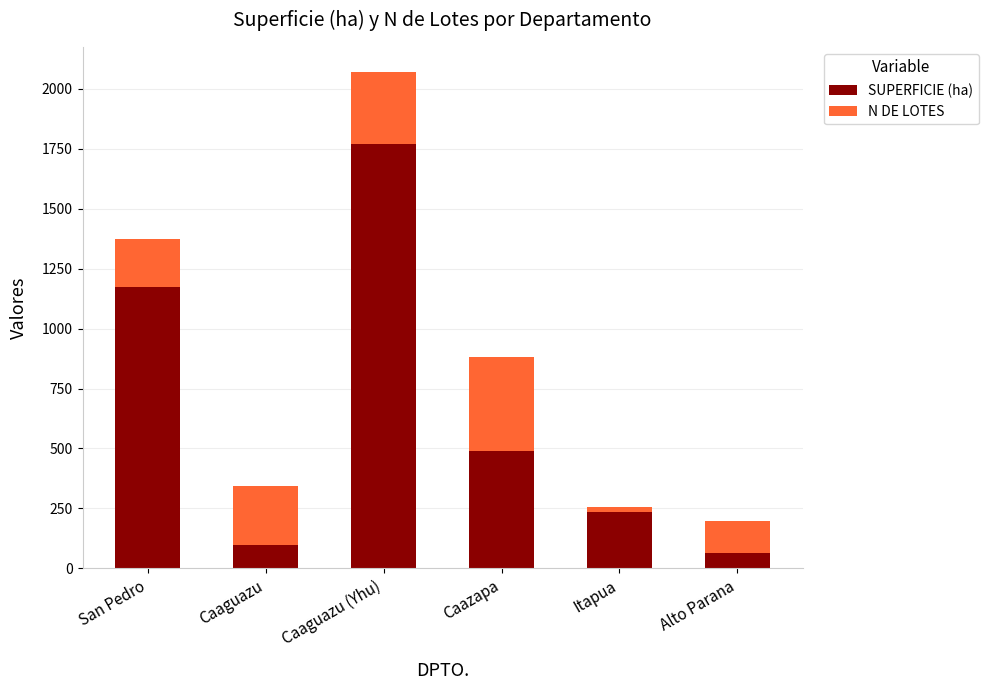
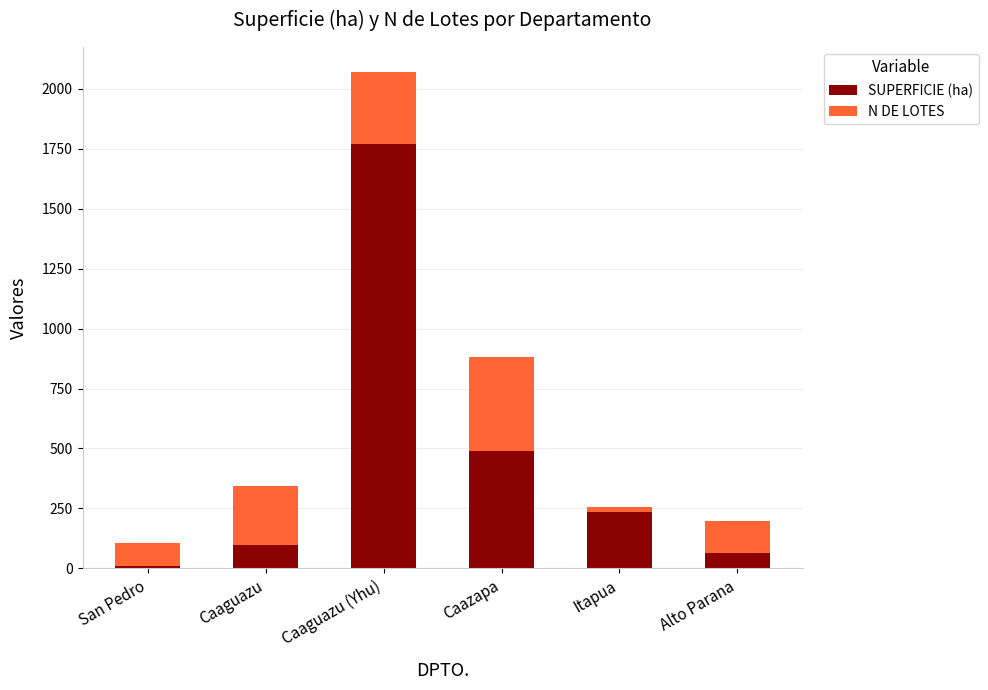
SUPERFICIE (ha), San Pedro: 1170 -> 10
N DE LOTES, San Pedro: 200 -> 100
